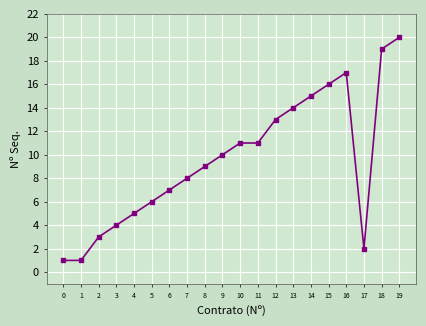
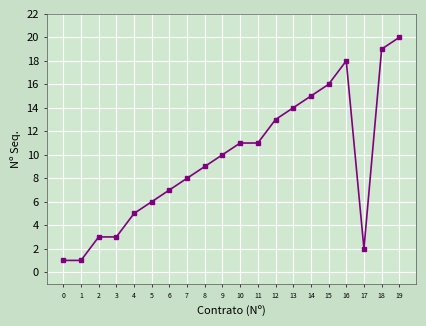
3: 4 -> 3
16: 17 -> 18
